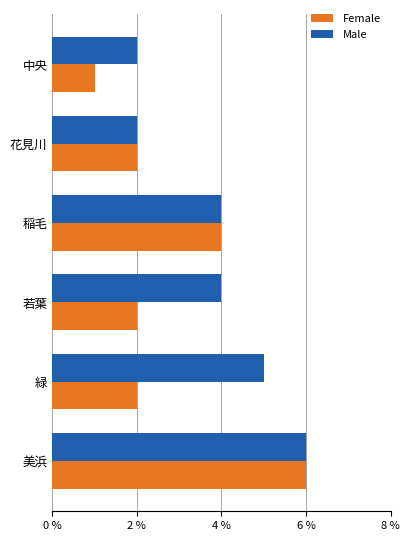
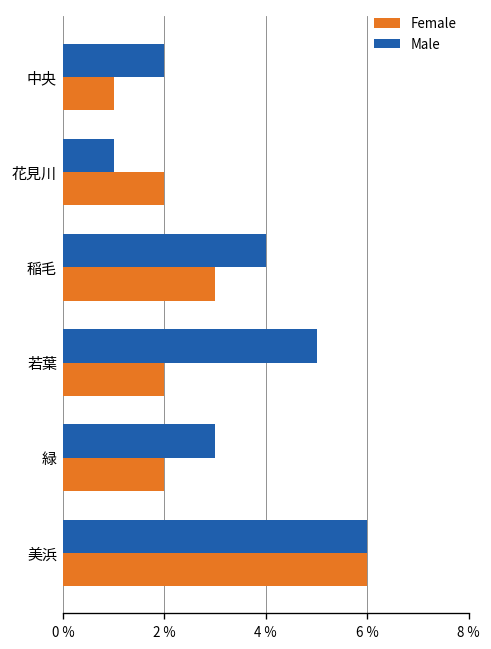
Male, 花見川: 2 % -> 1 %
Female, 稲毛: 4 % -> 3 %
Male, 若葉: 4 % -> 5 %
Male, 緑: 5 % -> 3 %
